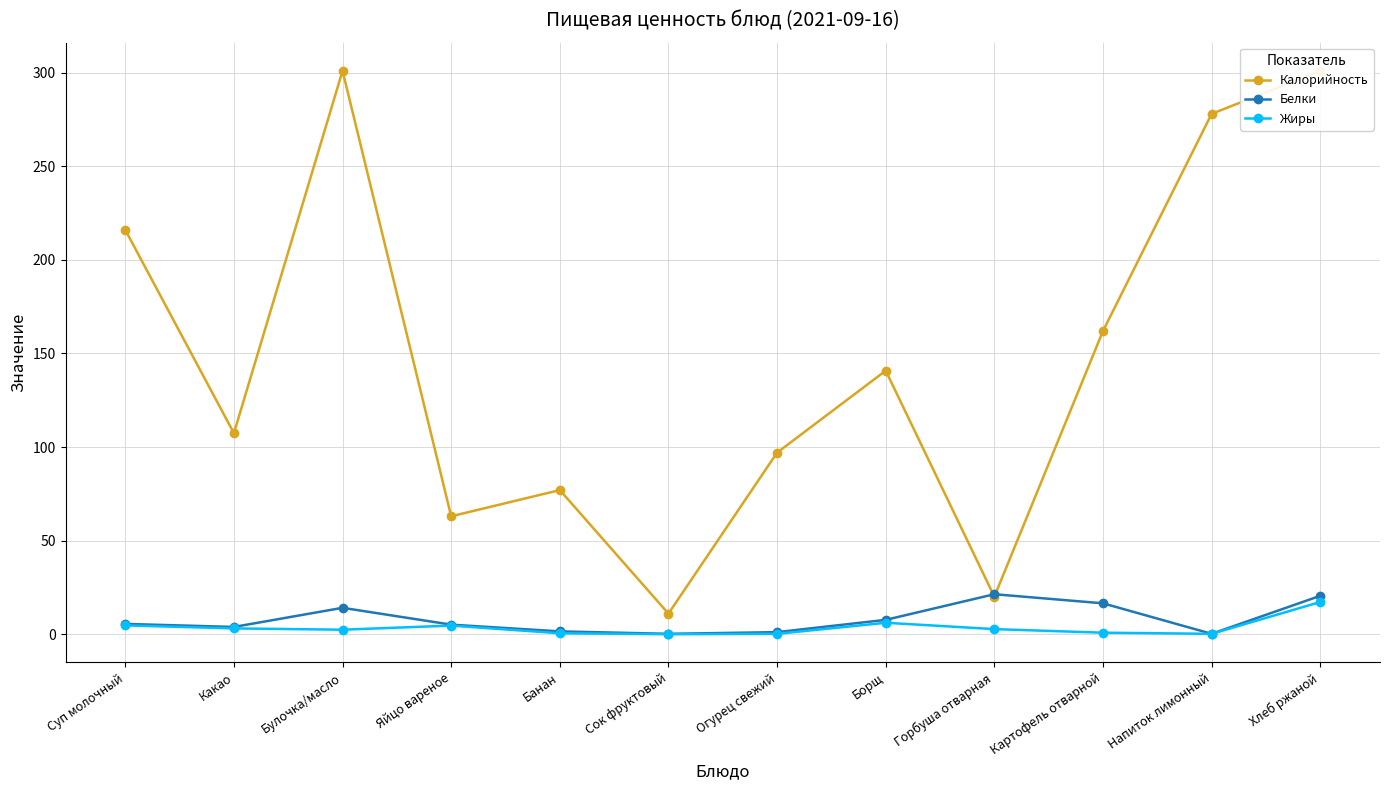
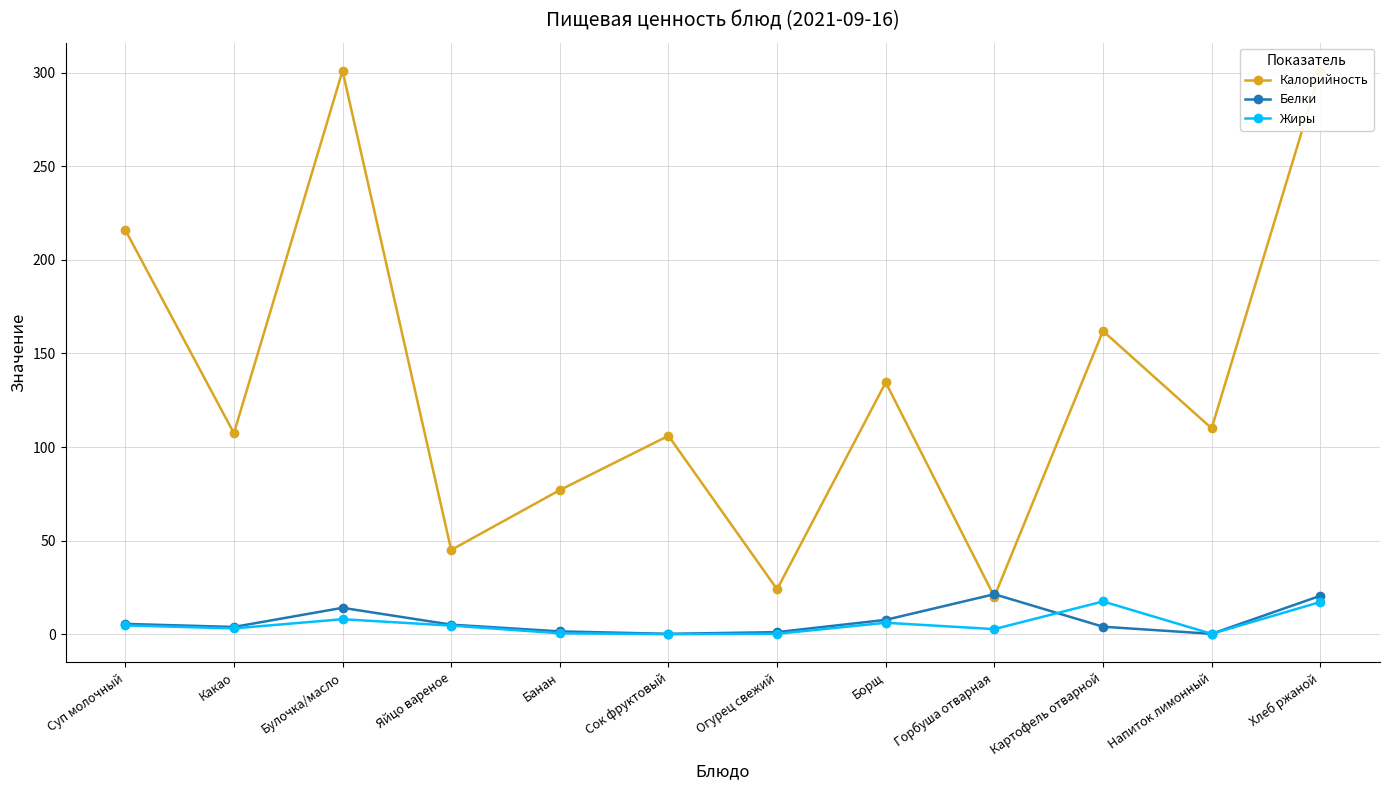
Жиры, Булочка/масло: 2 -> 8
Калорийность, Яйцо вареное: 63 -> 45
Калорийность, Сок фруктовый: 11 -> 106
Калорийность, Огурец свежий: 97 -> 24
Калорийность, Борщ: 141 -> 135
Белки, Картофель отварной: 17 -> 4
Жиры, Картофель отварной: 1 -> 18
Калорийность, Напиток лимонный: 278 -> 110
